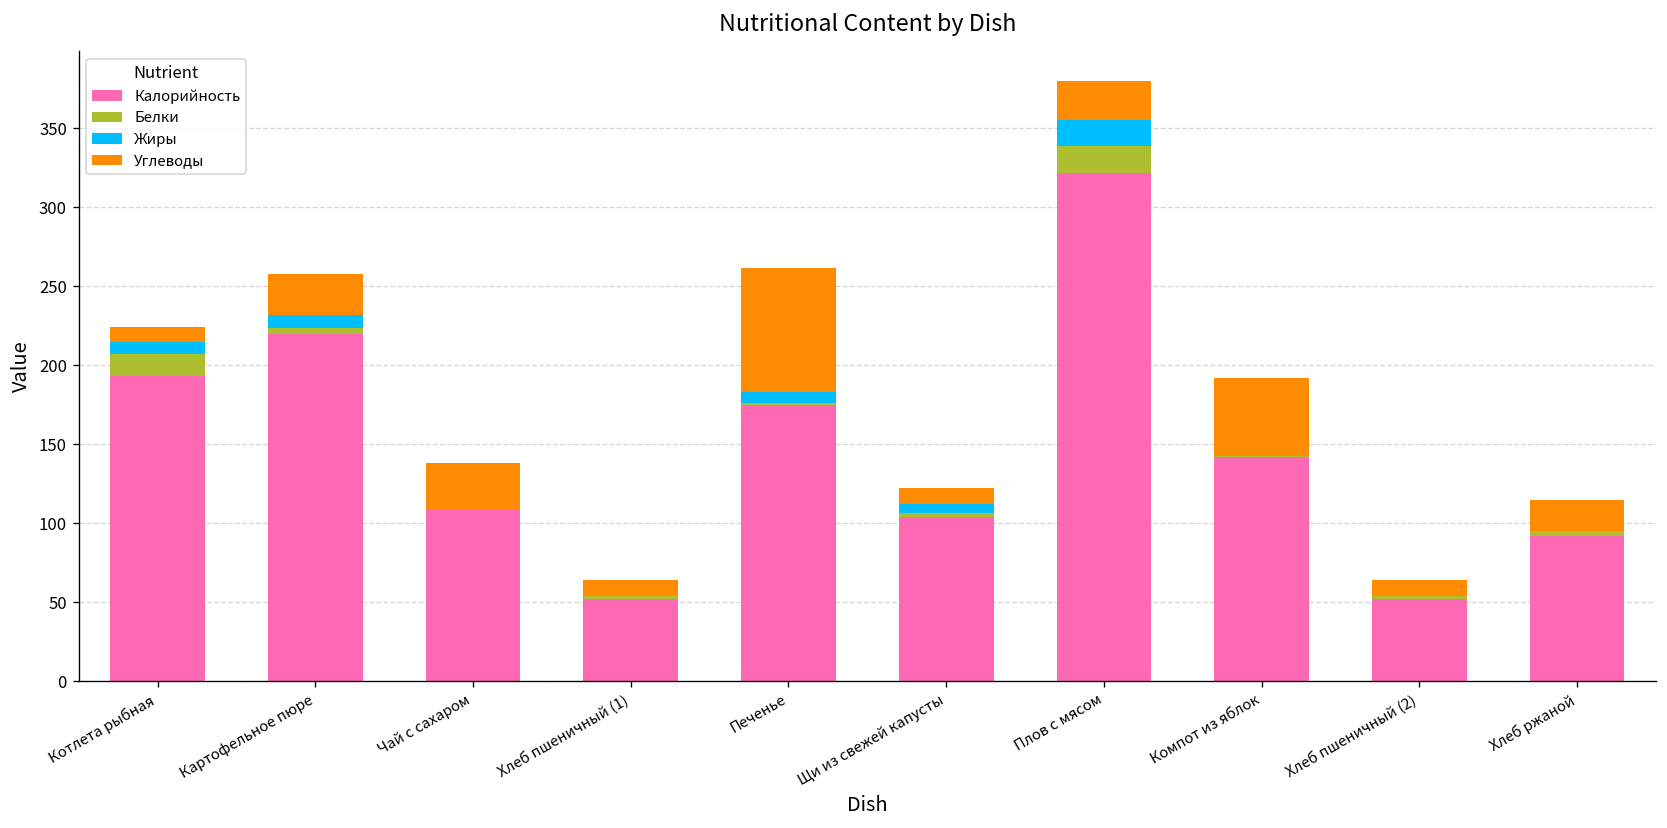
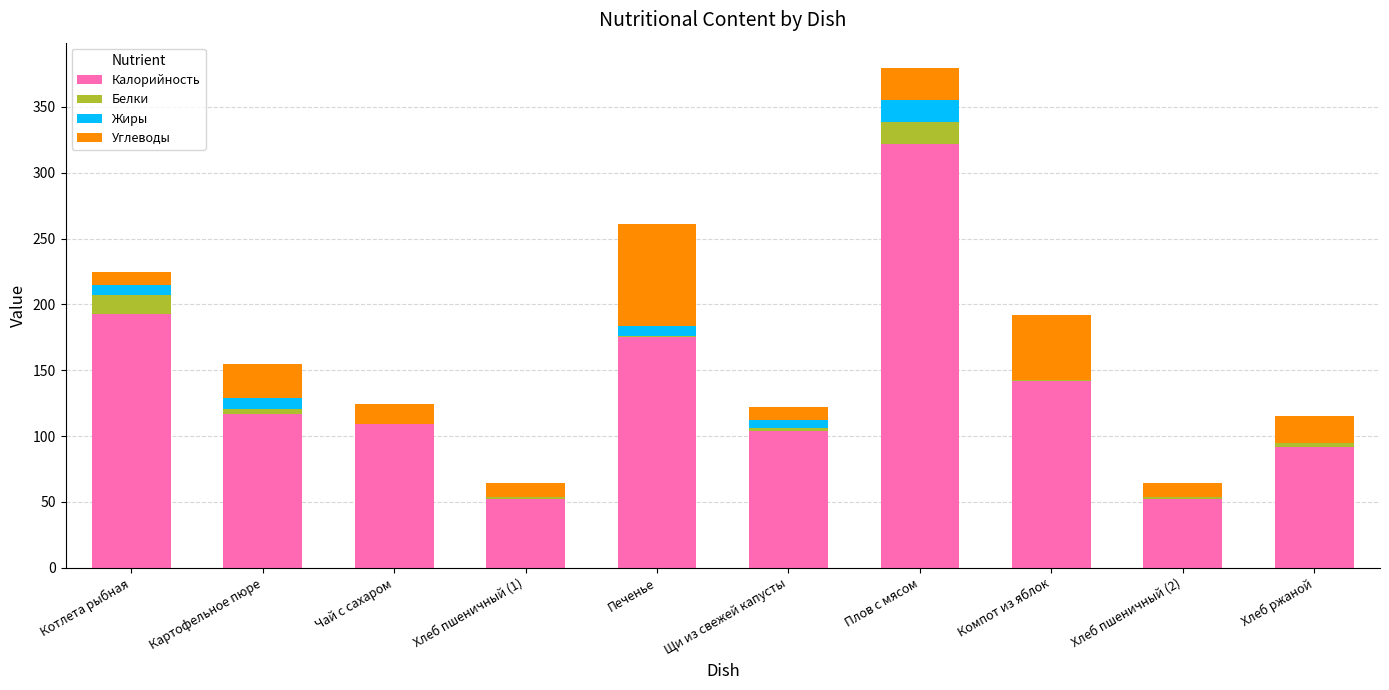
Калорийность, Картофельное пюре: 220 -> 117
Углеводы, Чай с сахаром: 29 -> 15
